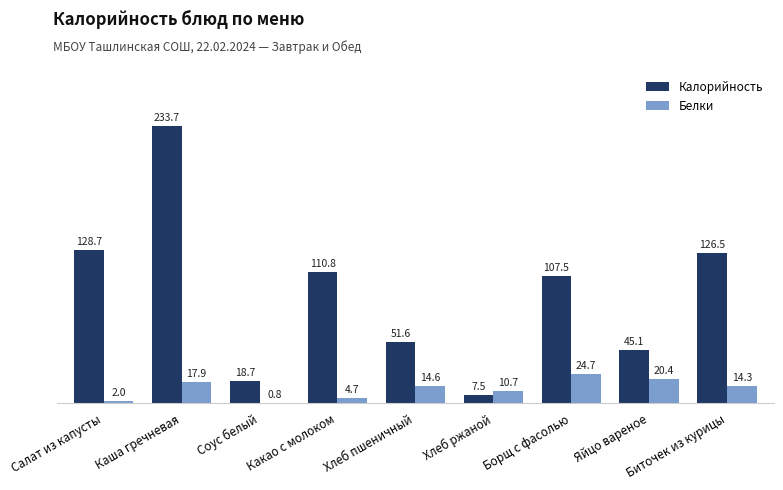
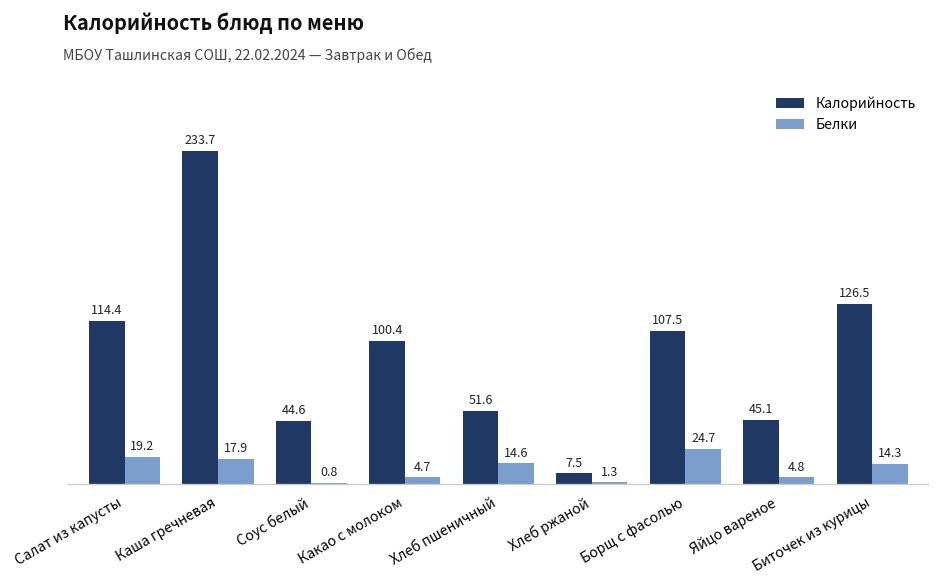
Калорийность, Салат из капусты: 128.7 -> 114.4
Белки, Салат из капусты: 2.0 -> 19.2
Калорийность, Соус белый: 18.7 -> 44.6
Калорийность, Какао с молоком: 110.8 -> 100.4
Белки, Хлеб ржаной: 10.7 -> 1.3
Белки, Яйцо вареное: 20.4 -> 4.8
